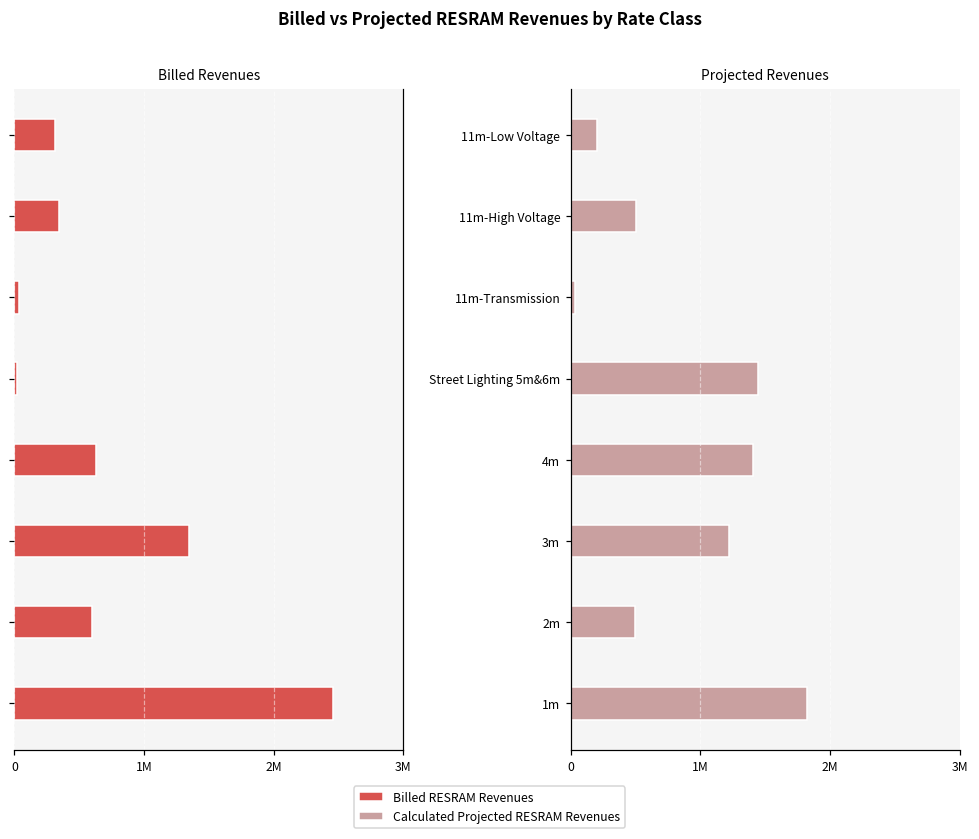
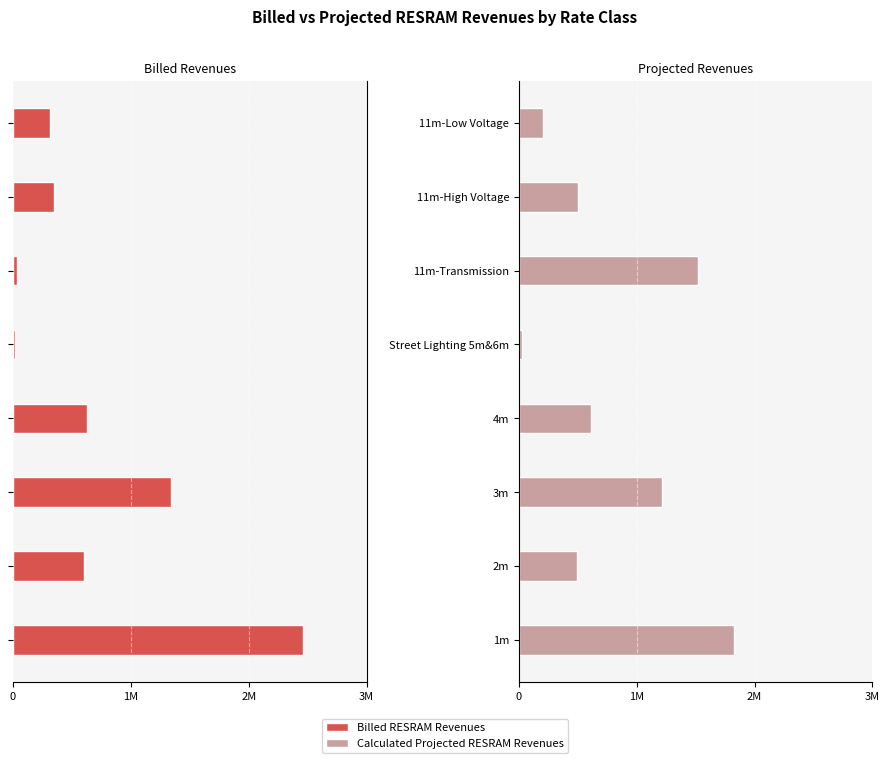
Projected Revenues, 11m-Transmission: 30000 -> 1520000
Projected Revenues, Street Lighting 5m&6m: 1440000 -> 20000
Projected Revenues, 4m: 1400000 -> 620000
